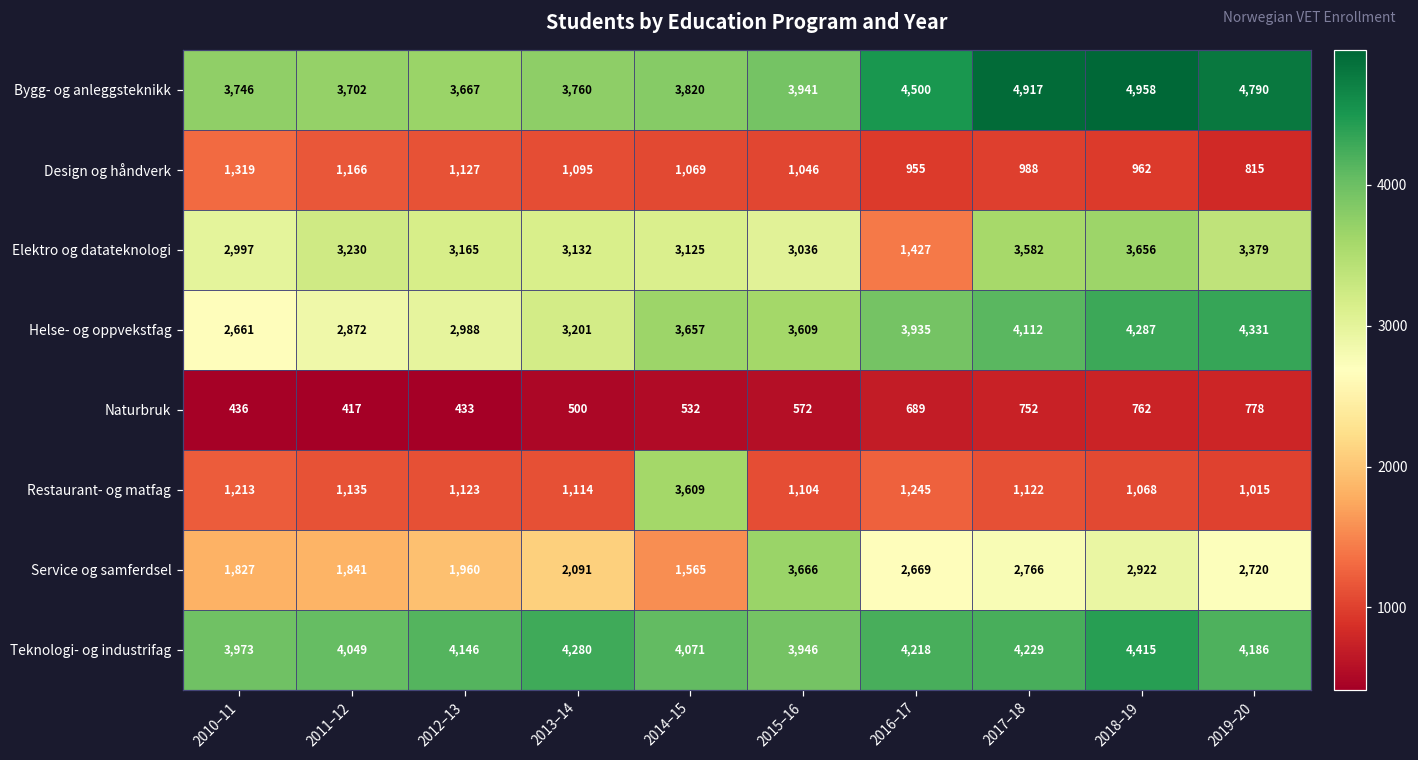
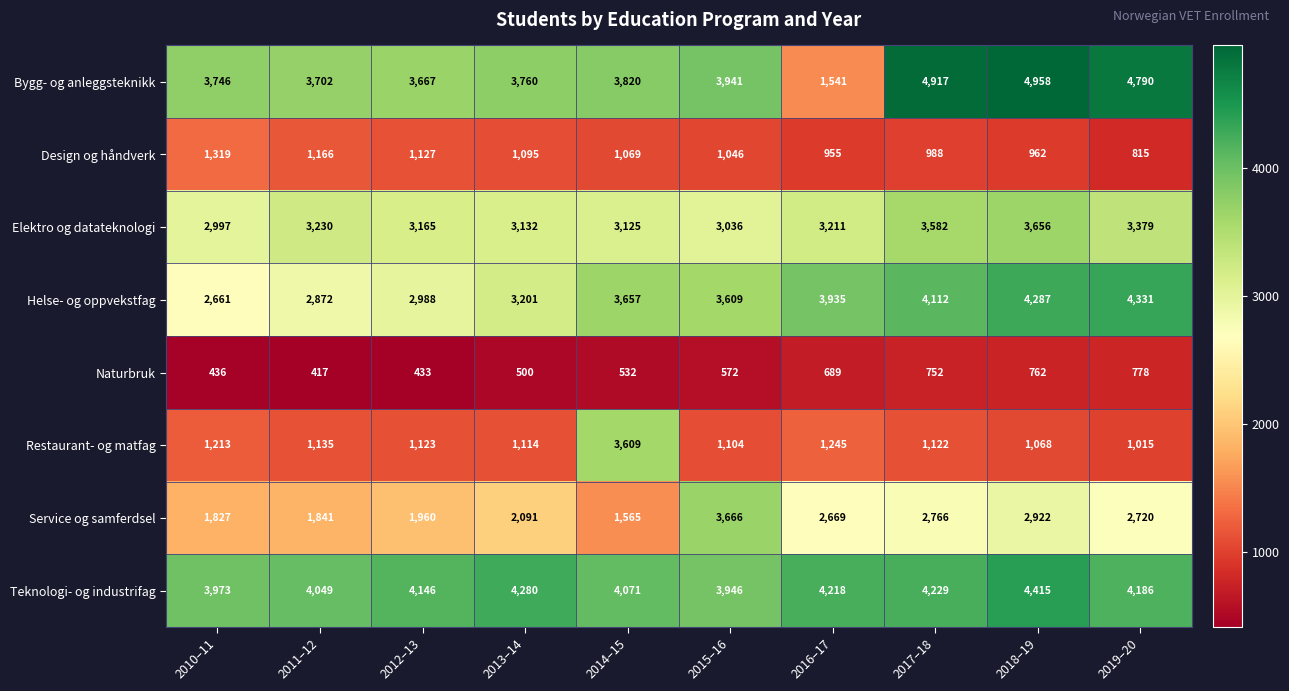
Bygg- og anleggsteknikk, 2016–17: 4,500 -> 1,541
Elektro og datateknologi, 2016–17: 1,427 -> 3,211
